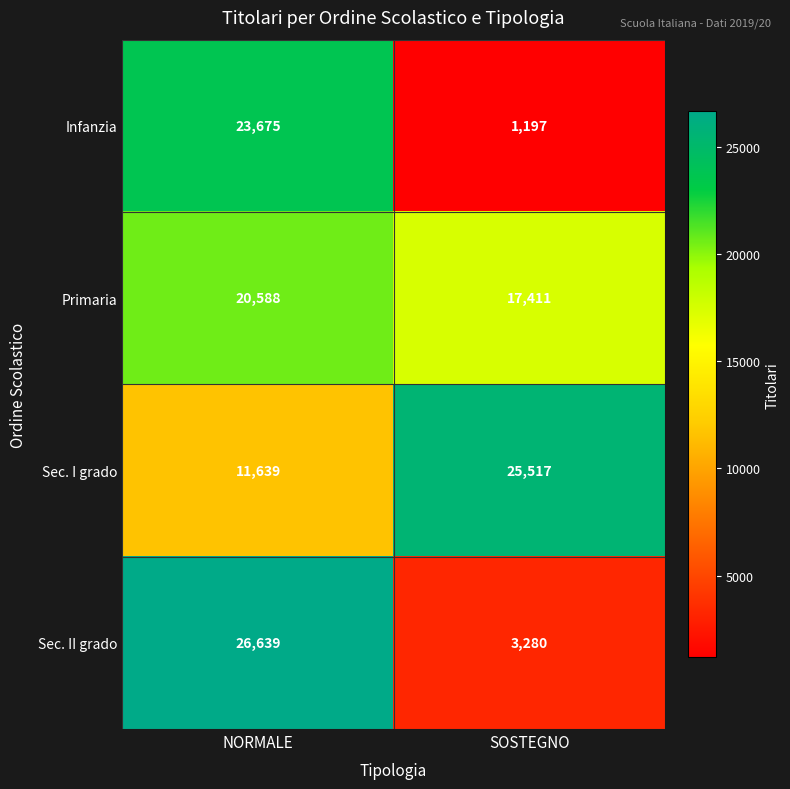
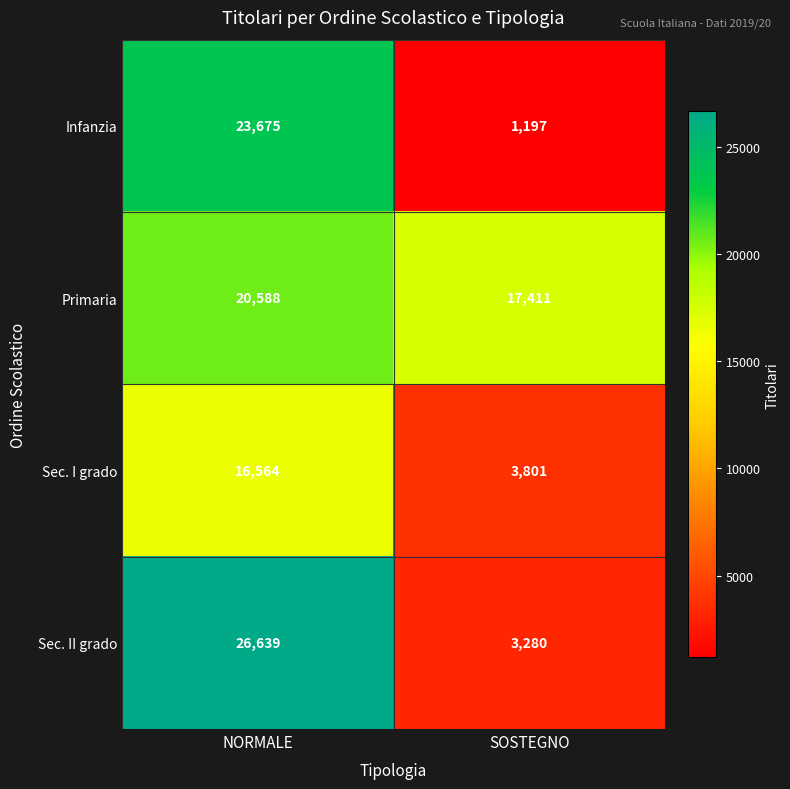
Sec. I grado, NORMALE: 11,639 -> 16,564
Sec. I grado, SOSTEGNO: 25,517 -> 3,801
